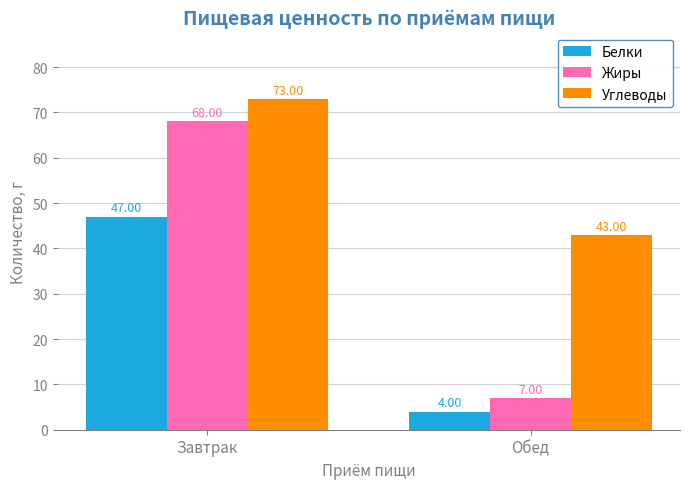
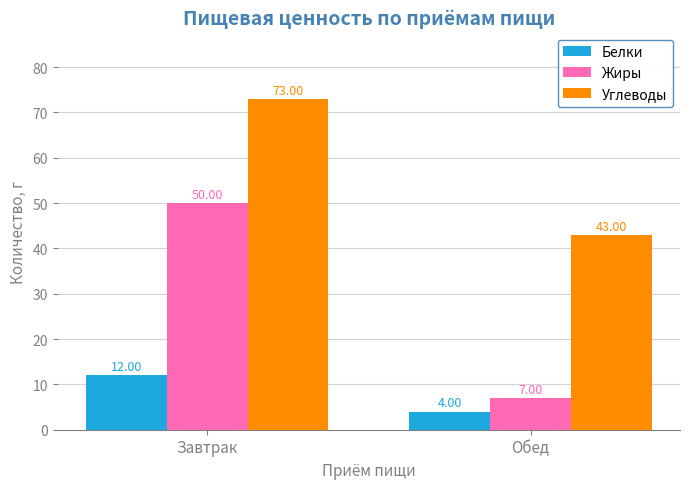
Белки, Завтрак: 47.00 -> 12.00
Жиры, Завтрак: 68.00 -> 50.00
